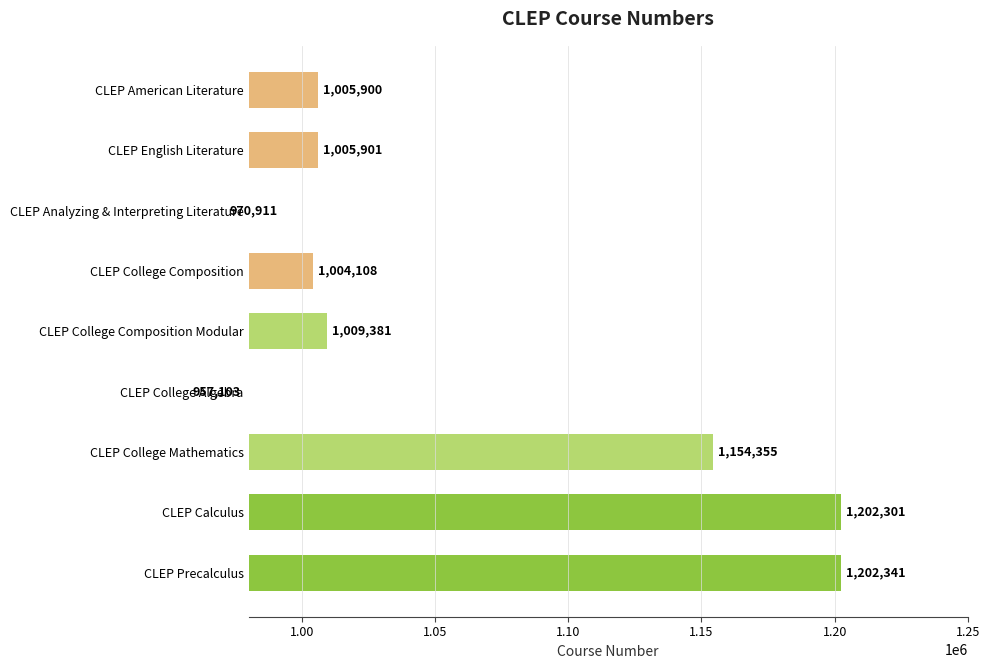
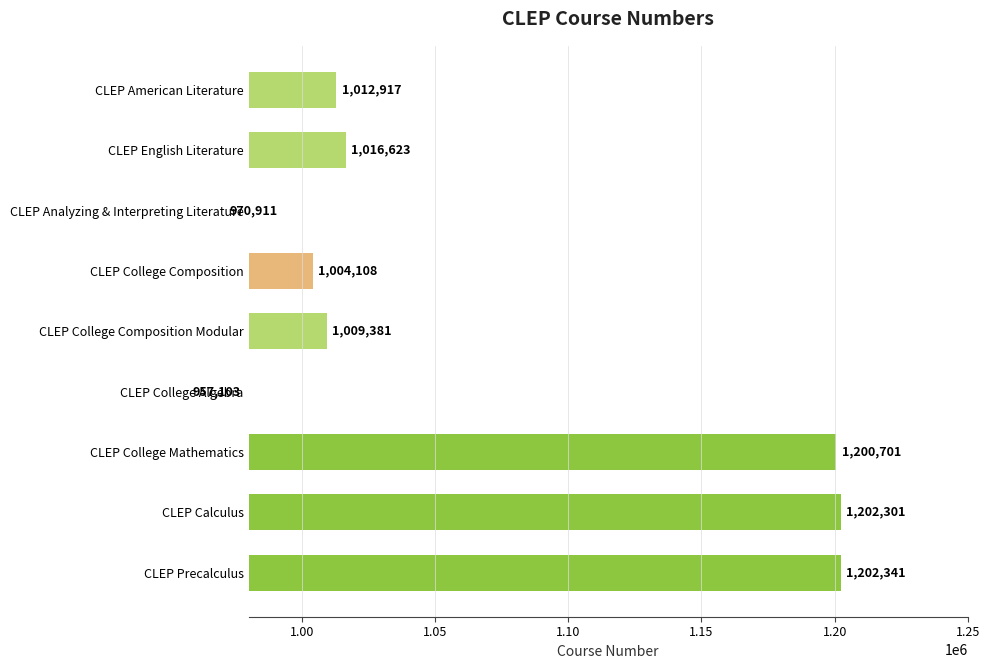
CLEP American Literature: 1,005,900 -> 1,012,917
CLEP English Literature: 1,005,901 -> 1,016,623
CLEP College Mathematics: 1,154,355 -> 1,200,701
